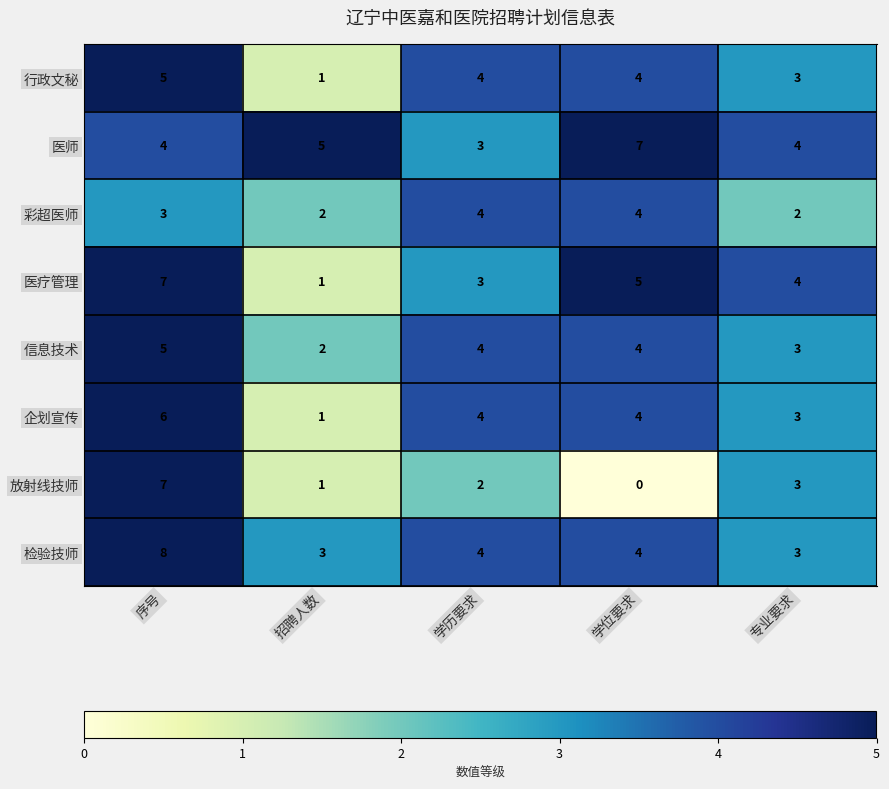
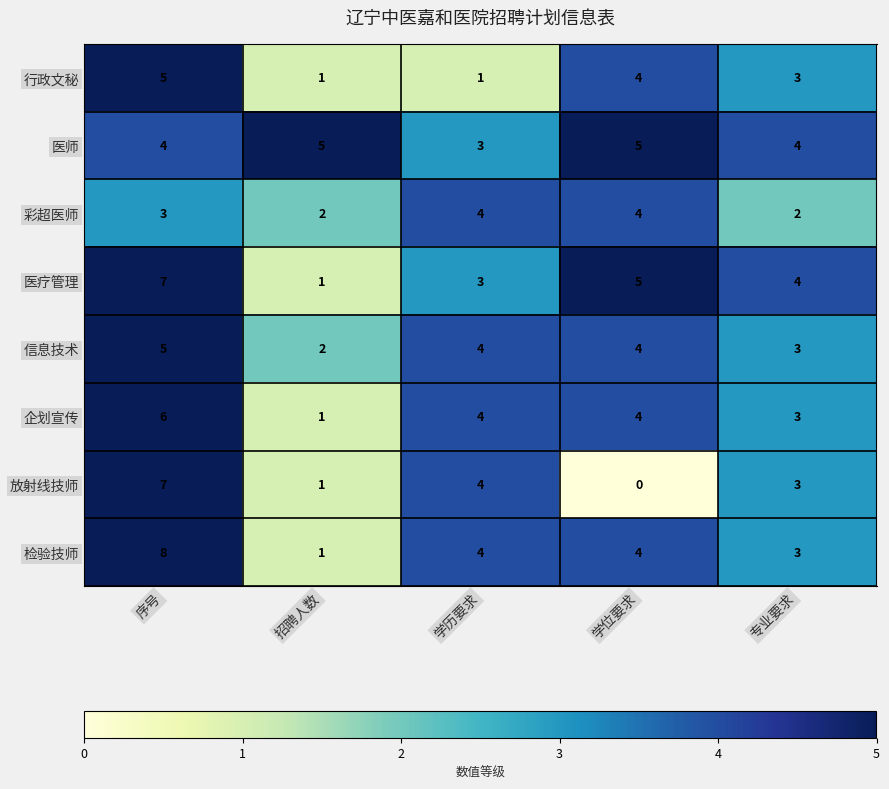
行政文秘, 学历要求: 4 -> 1
医师, 学位要求: 7 -> 5
放射线技师, 学历要求: 2 -> 4
检验技师, 招聘人数: 3 -> 1
